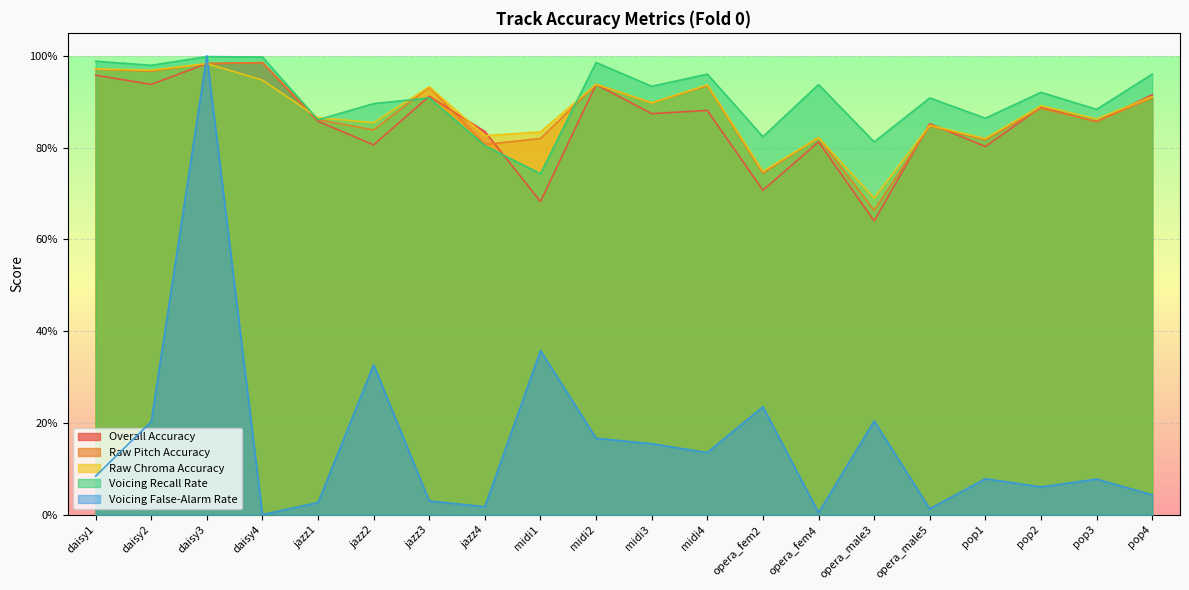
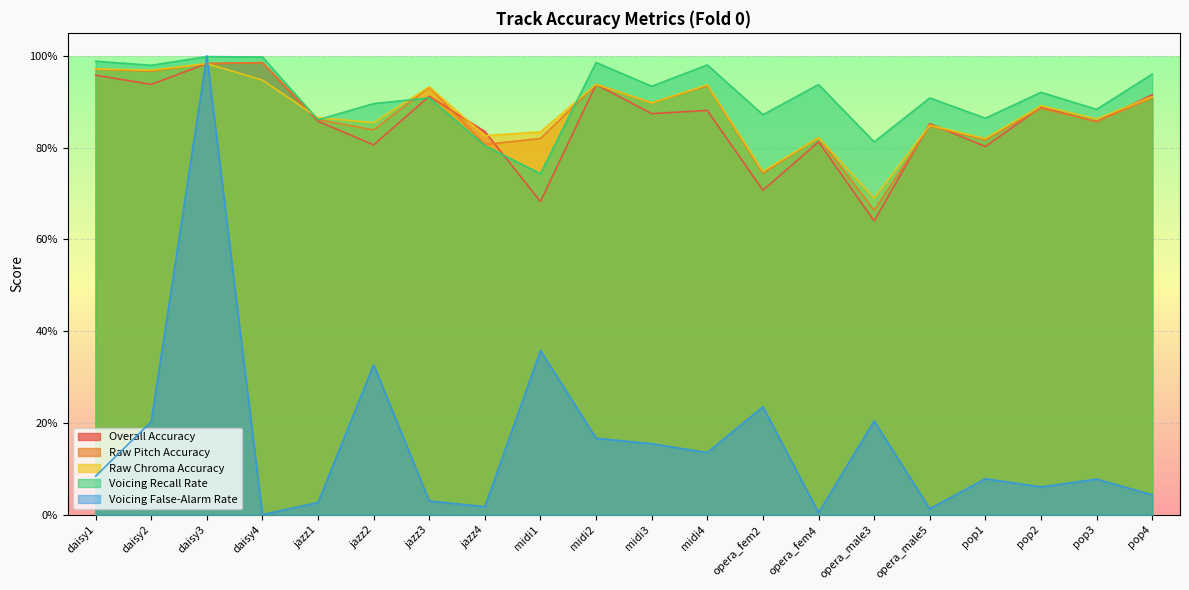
Voicing Recall Rate, midi4: 96% -> 98%
Voicing Recall Rate, opera_fem2: 82% -> 87%
